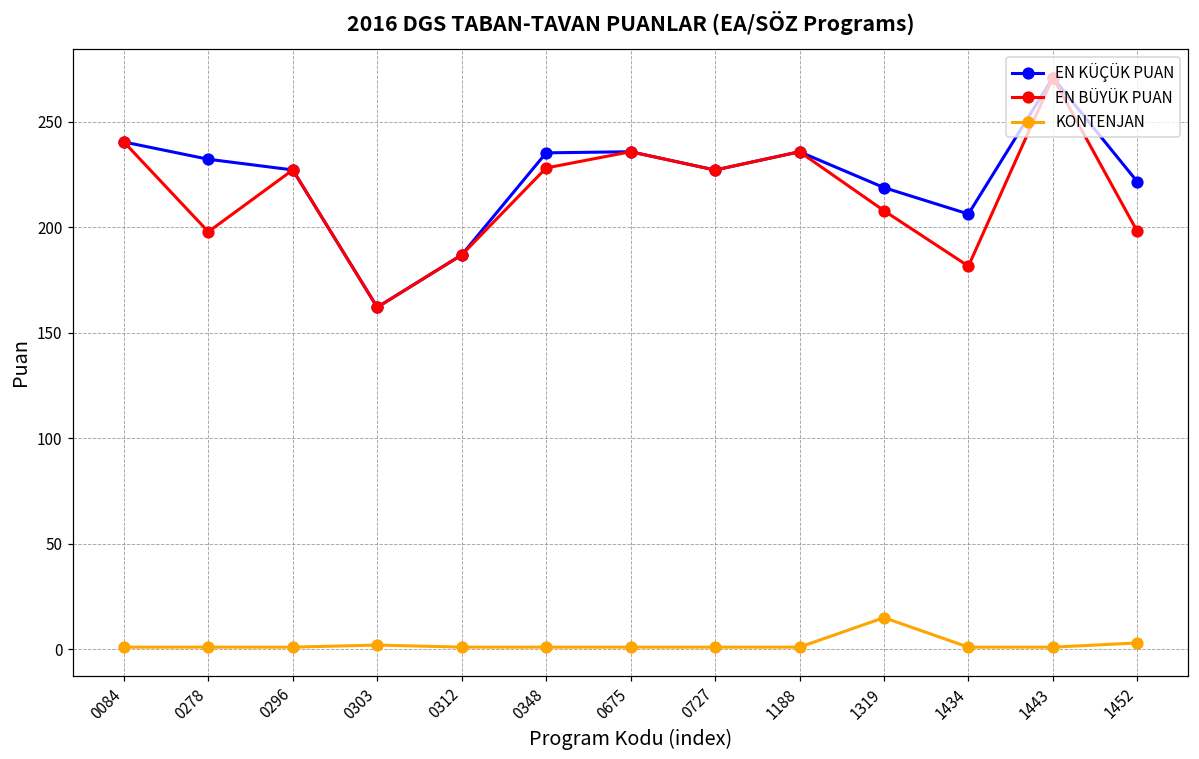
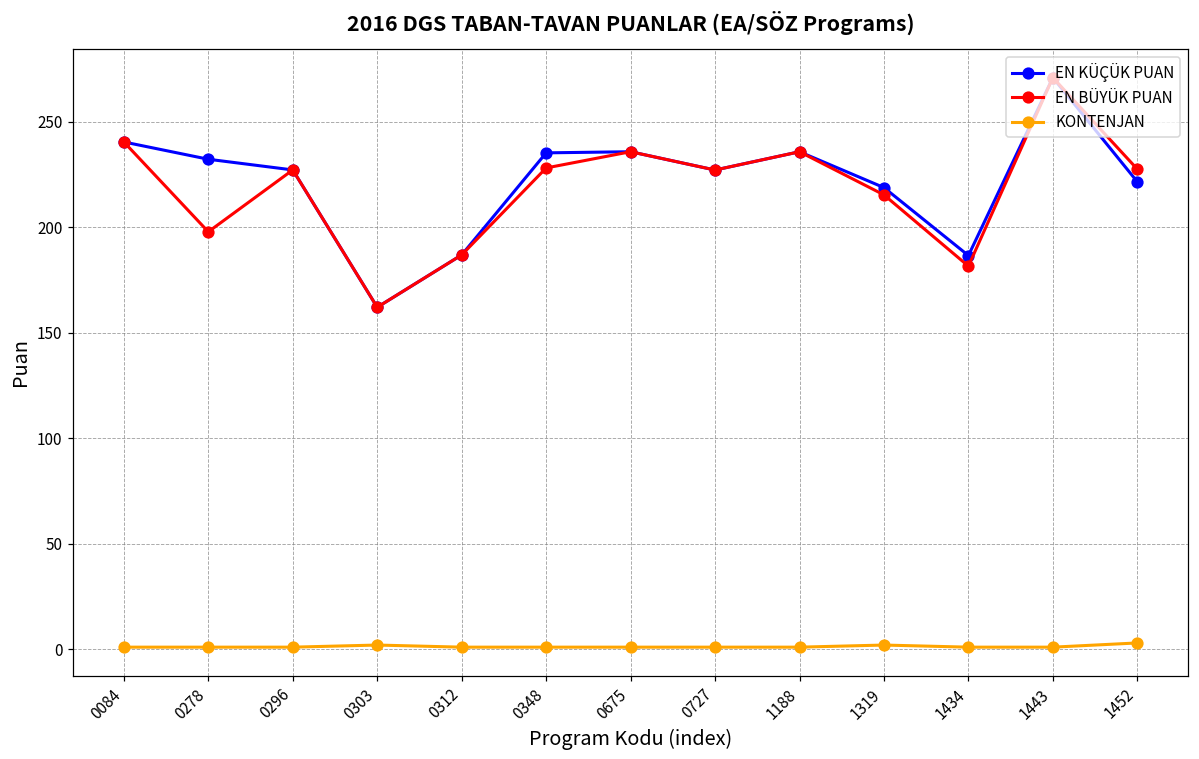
EN BÜYÜK PUAN, 1319: 208 -> 215
KONTENJAN, 1319: 15 -> 2
EN KÜÇÜK PUAN, 1434: 206 -> 187
EN BÜYÜK PUAN, 1452: 198 -> 228
